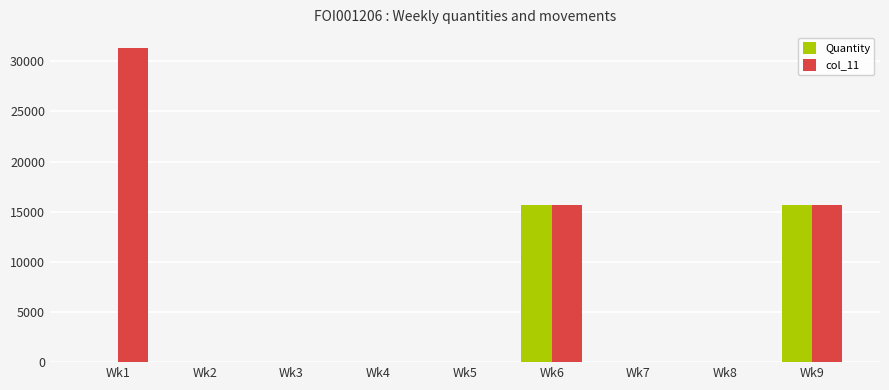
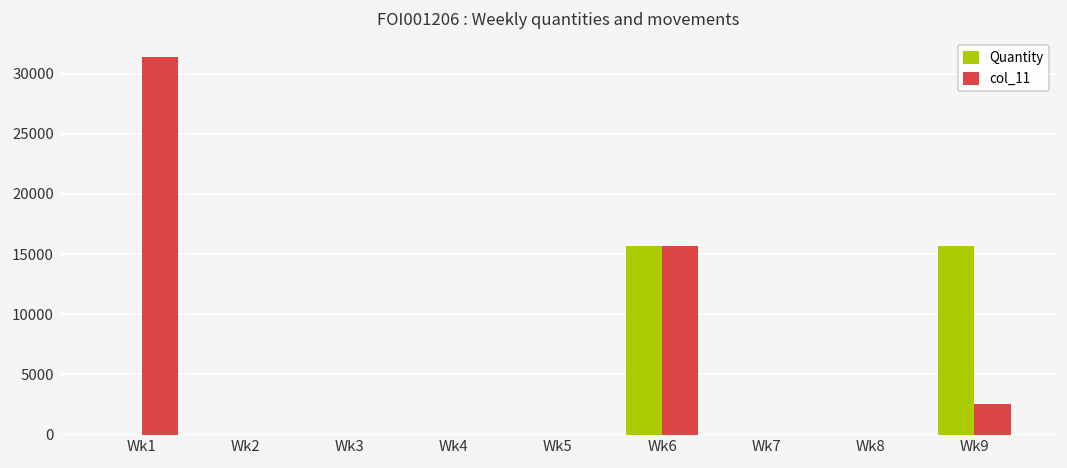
col_11, Wk9: 15700 -> 2500
